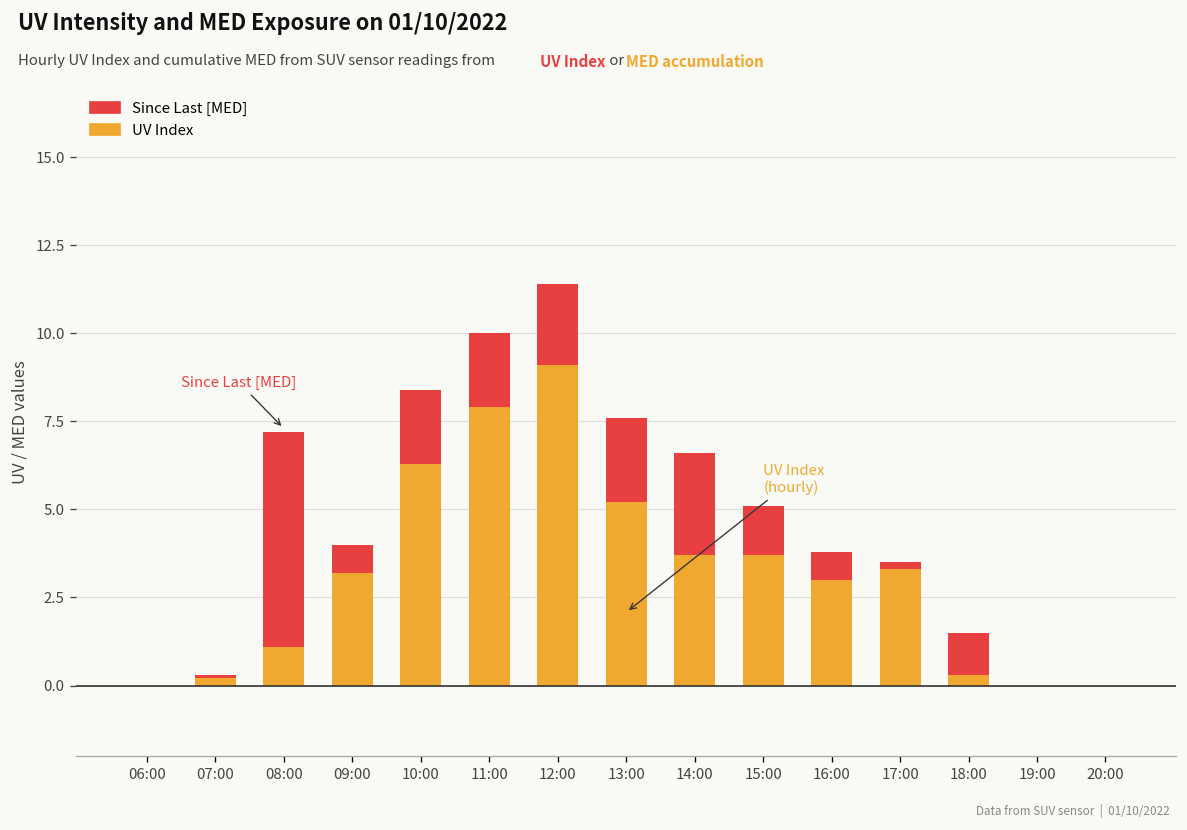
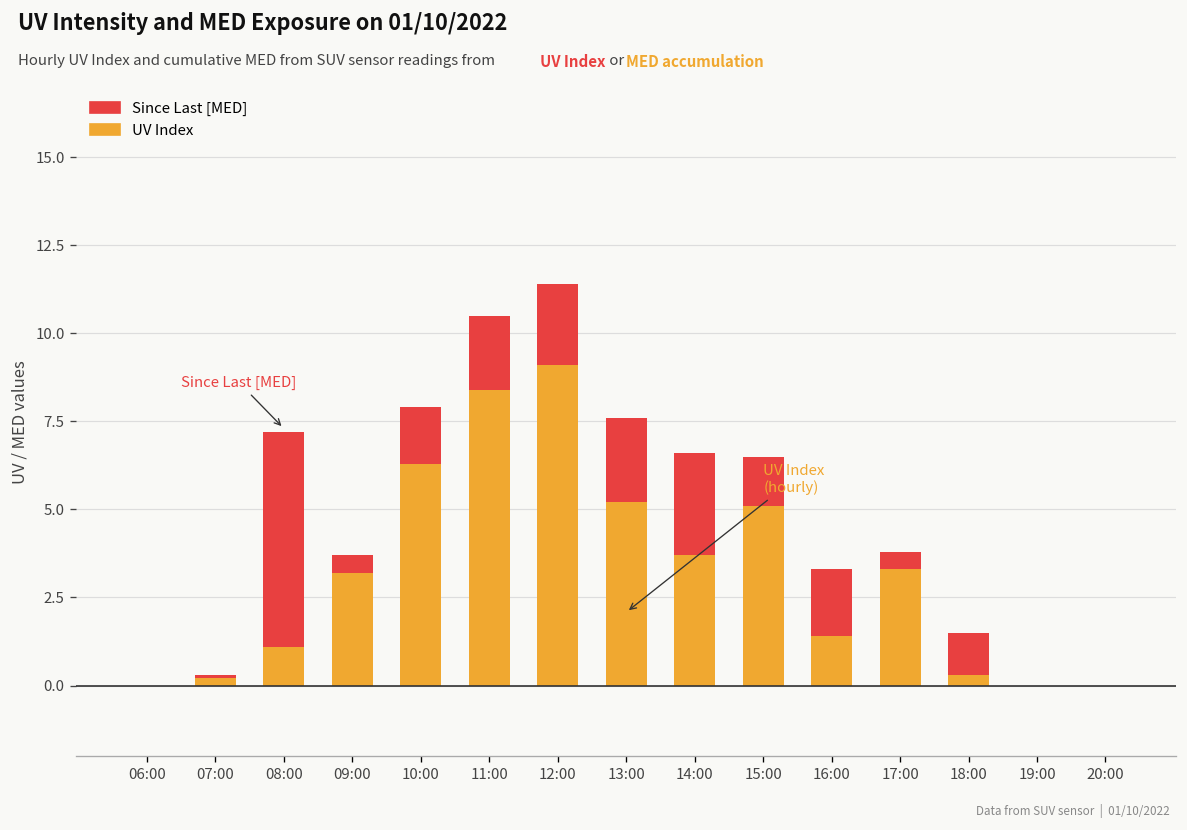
Since Last [MED], 09:00: 0.8 -> 0.5
Since Last [MED], 10:00: 2.1 -> 1.6
UV Index, 11:00: 7.9 -> 8.4
UV Index, 15:00: 3.7 -> 5.1
UV Index, 16:00: 3.0 -> 1.4
Since Last [MED], 16:00: 0.8 -> 1.9
Since Last [MED], 17:00: 0.2 -> 0.5
